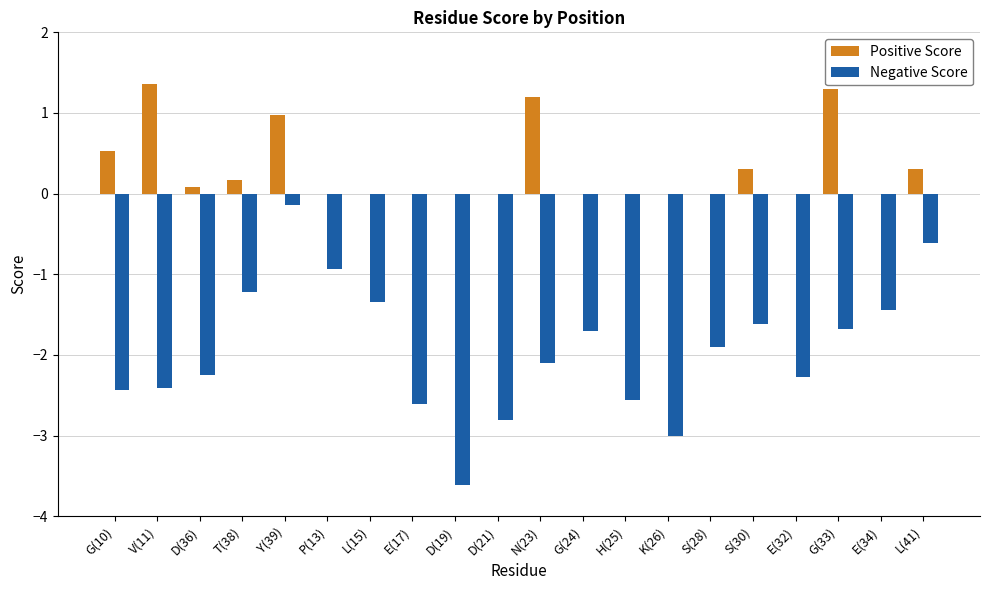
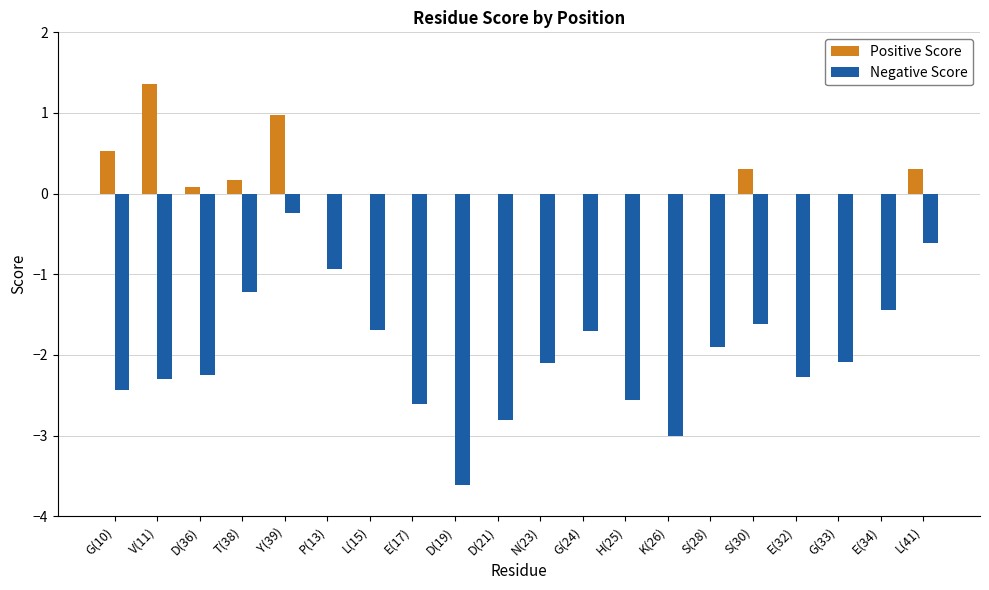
Negative Score, V(11): -2.4 -> -2.3
Negative Score, Y(39): -0.1 -> -0.2
Negative Score, L(15): -1.3 -> -1.7
Positive Score, N(23): 1.2 -> 0.0
Positive Score, G(33): 1.3 -> 0.0
Negative Score, G(33): -1.7 -> -2.1
